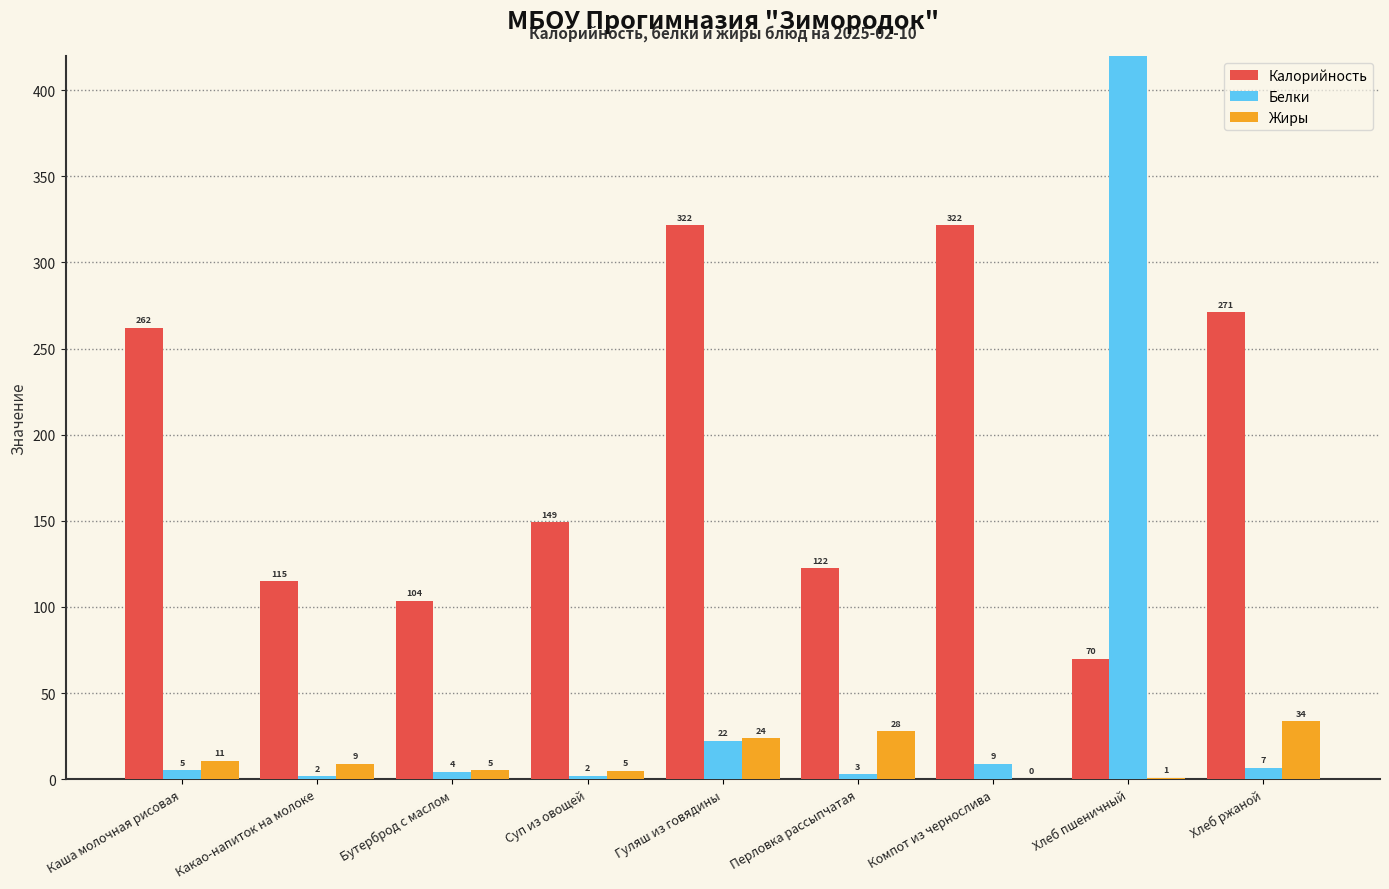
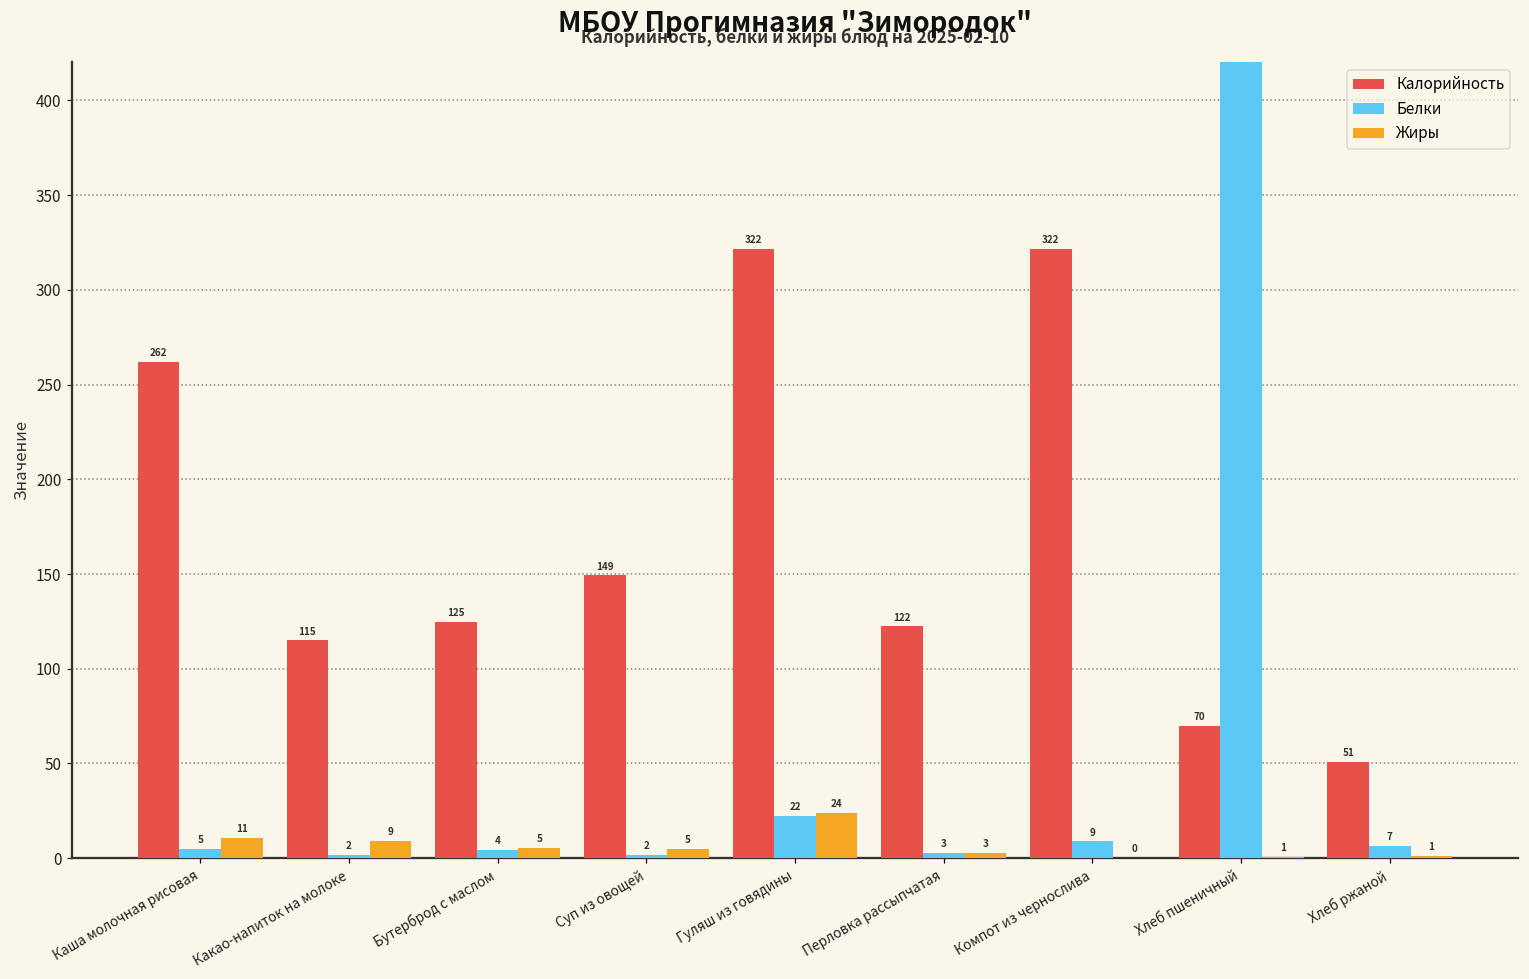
Калорийность, Бутерброд с маслом: 104 -> 125
Жиры, Перловка рассыпчатая: 28 -> 3
Калорийность, Хлеб ржаной: 271 -> 51
Жиры, Хлеб ржаной: 34 -> 1
